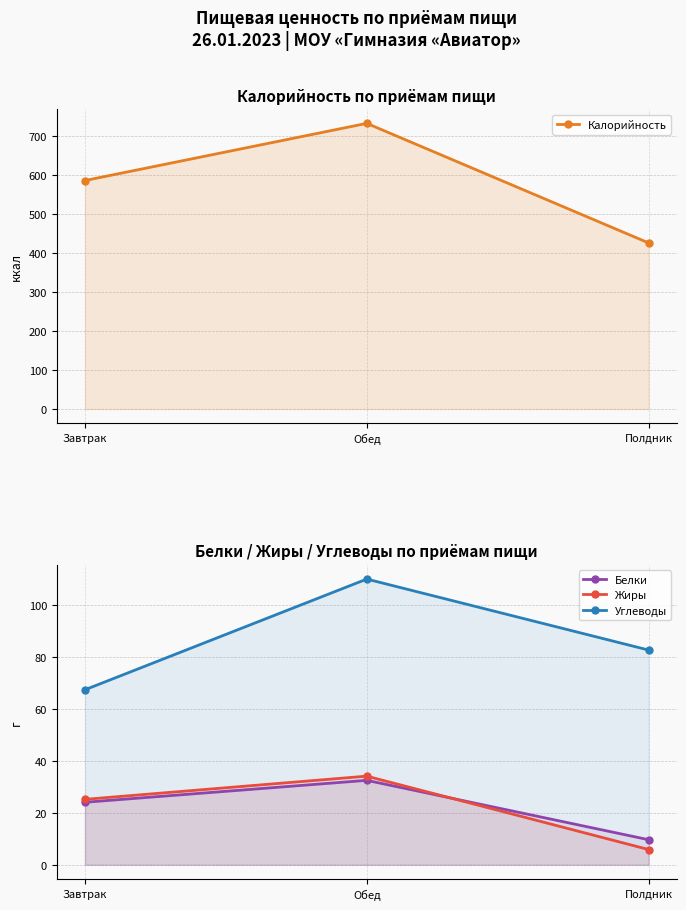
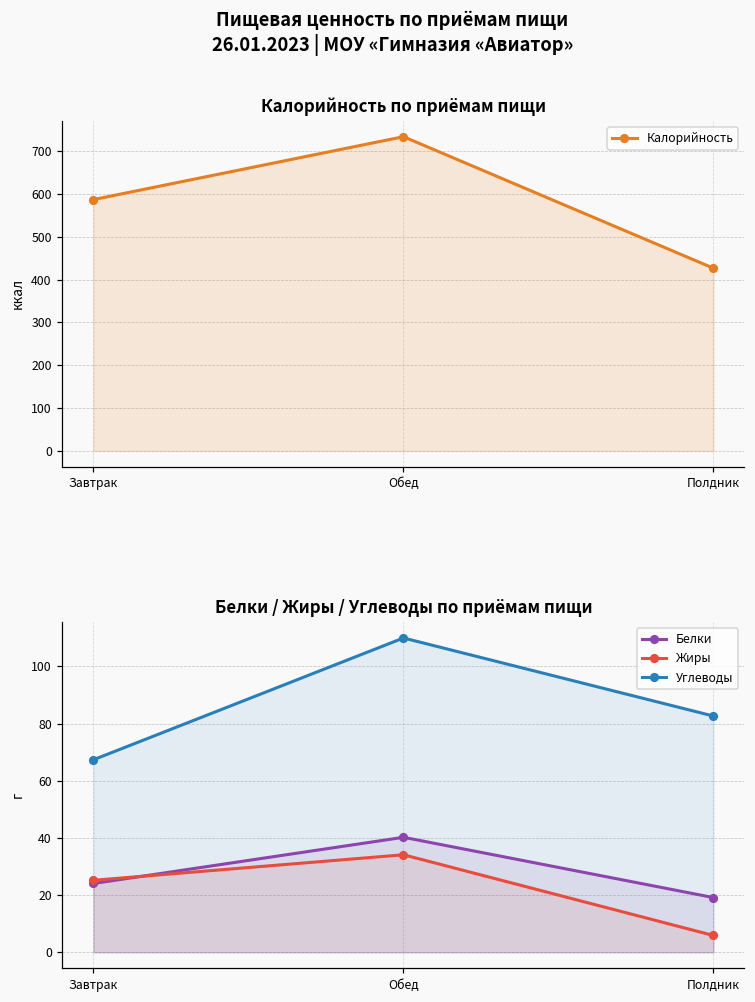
Белки / Жиры / Углеводы по приёмам пищи, Белки, Обед: 32 -> 40
Белки / Жиры / Углеводы по приёмам пищи, Белки, Полдник: 10 -> 19
